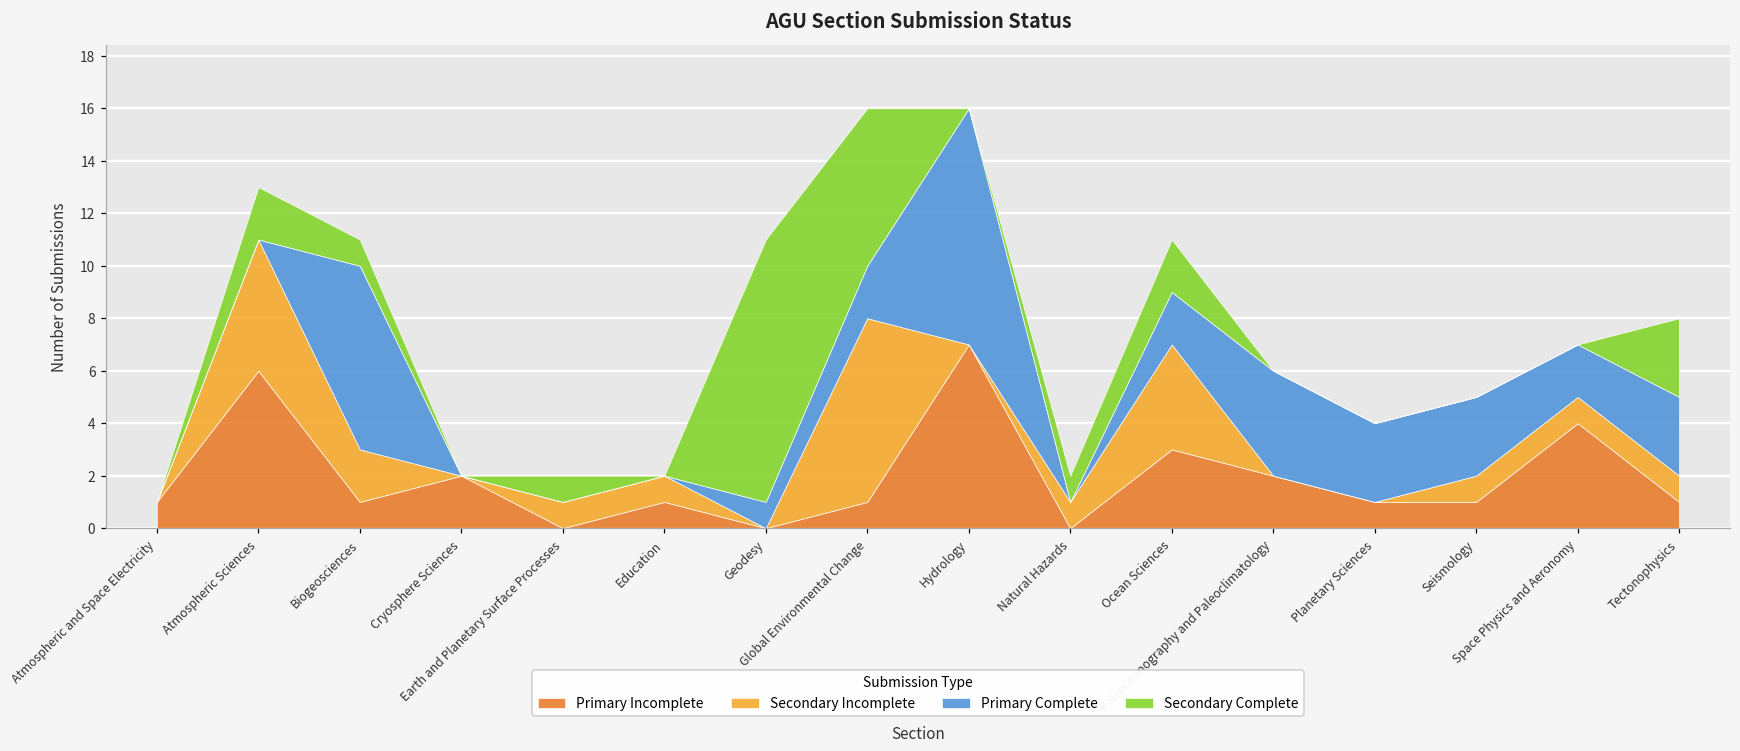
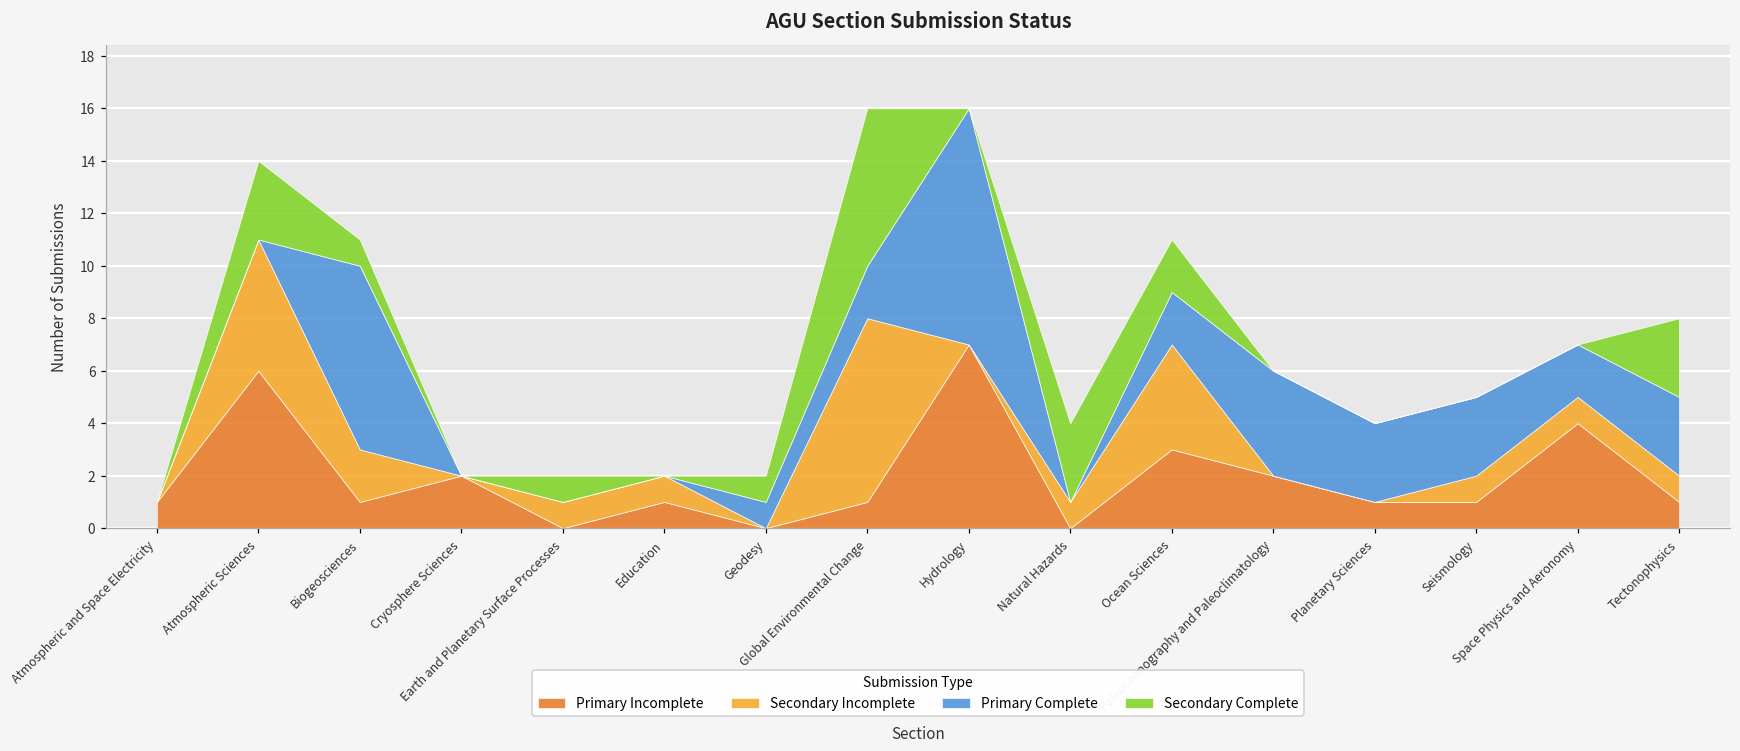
Secondary Complete, Atmospheric Sciences: 2 -> 3
Secondary Complete, Geodesy: 10 -> 1
Secondary Complete, Natural Hazards: 1 -> 3
